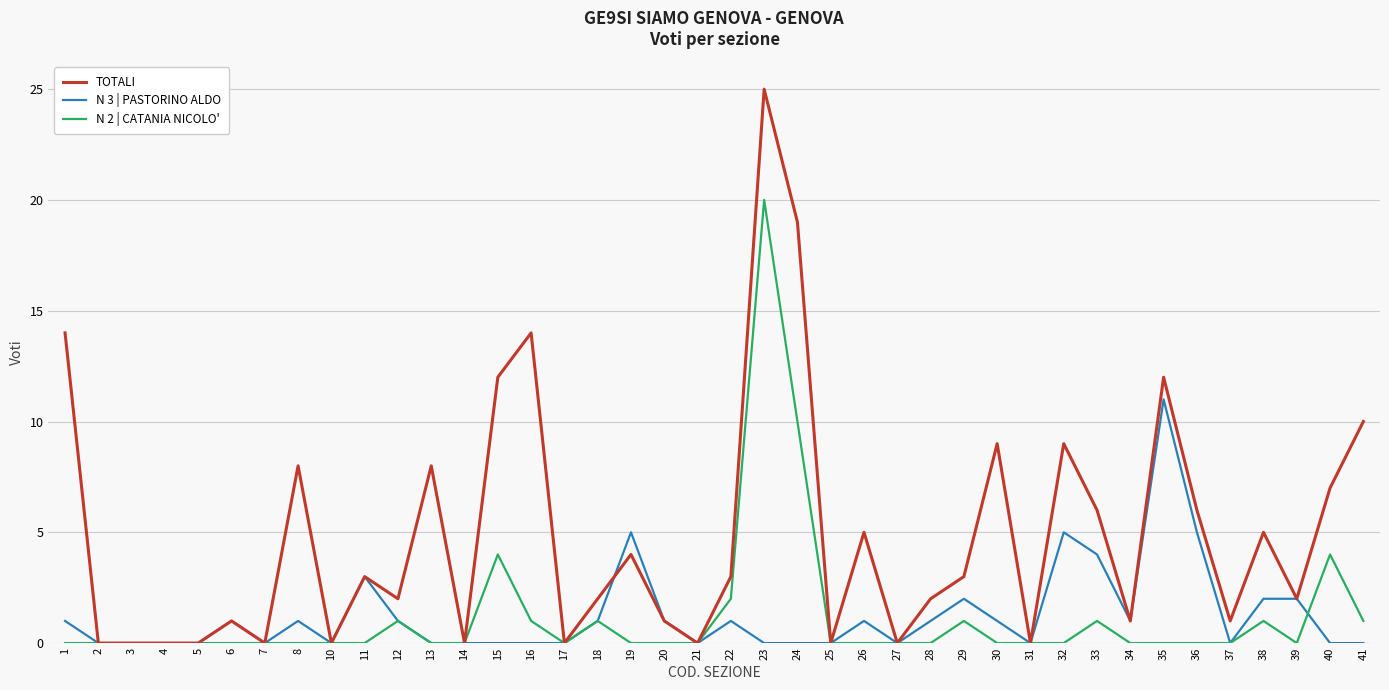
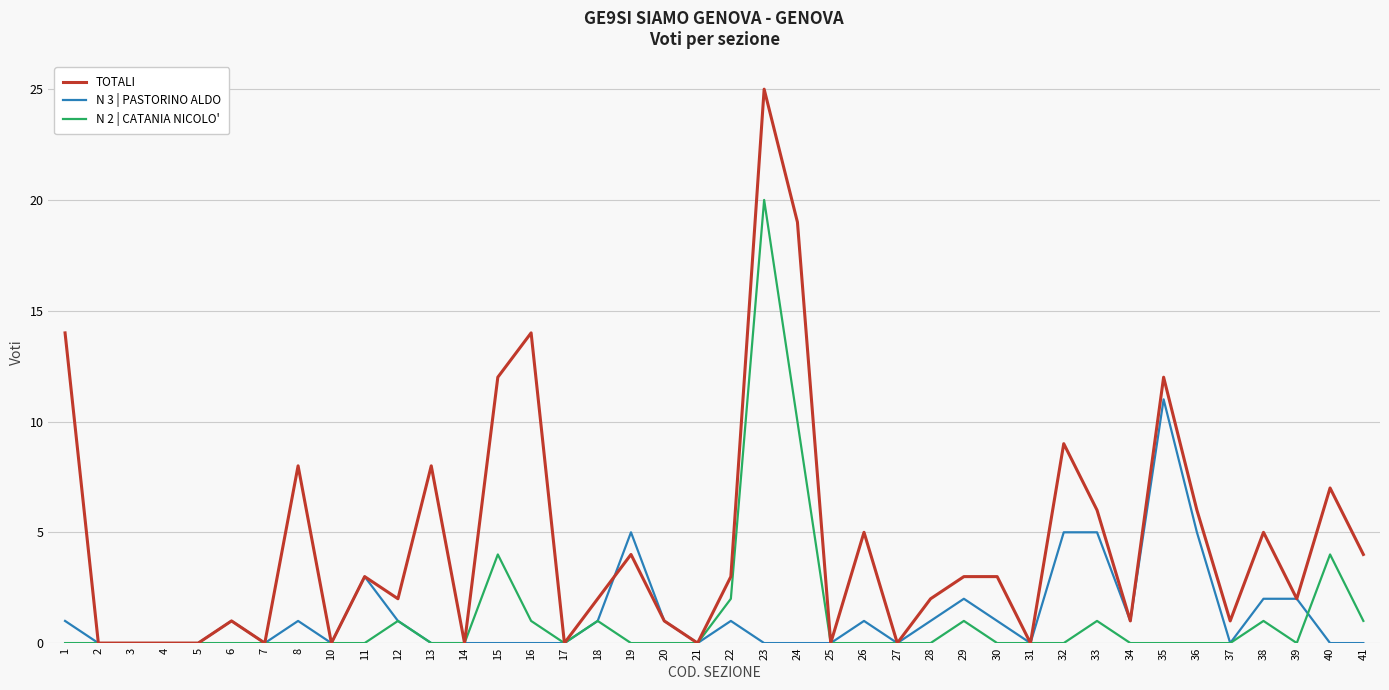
TOTALI, 30: 9 -> 3
N 3 | PASTORINO ALDO, 33: 4 -> 5
TOTALI, 41: 10 -> 4
